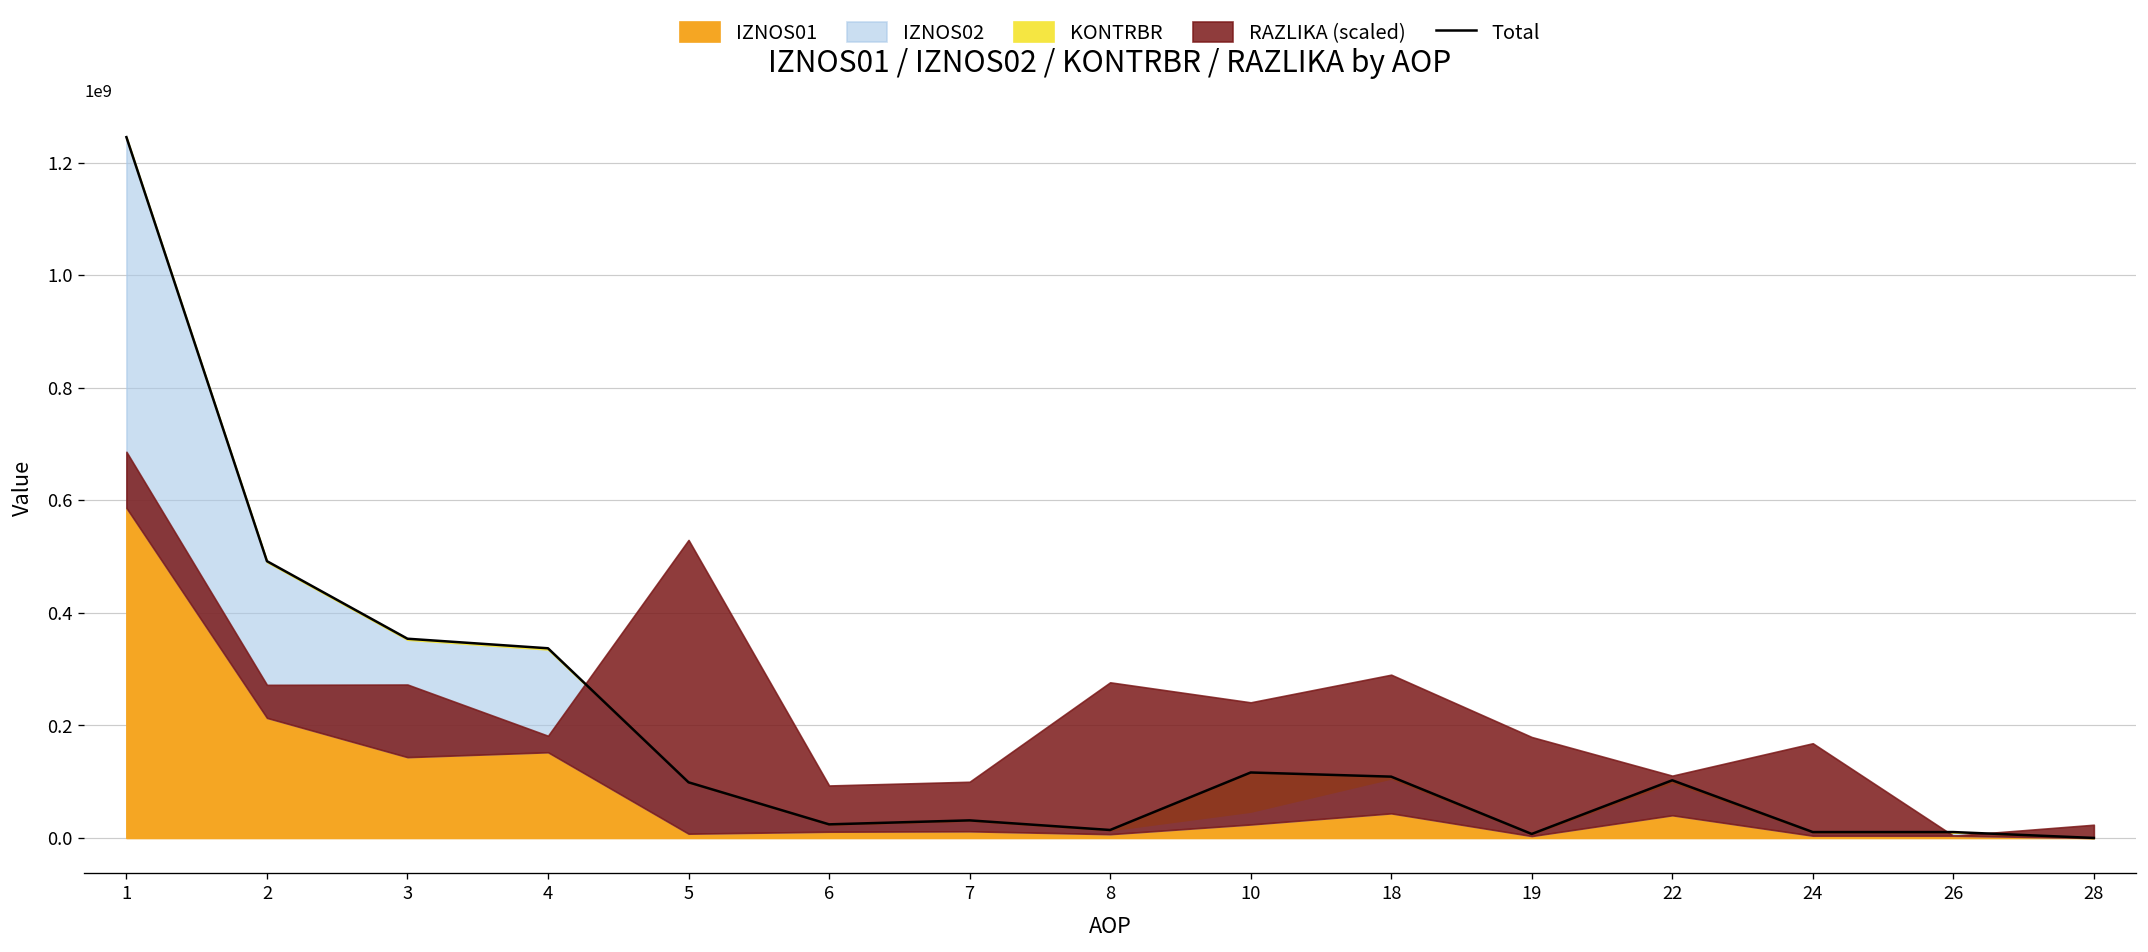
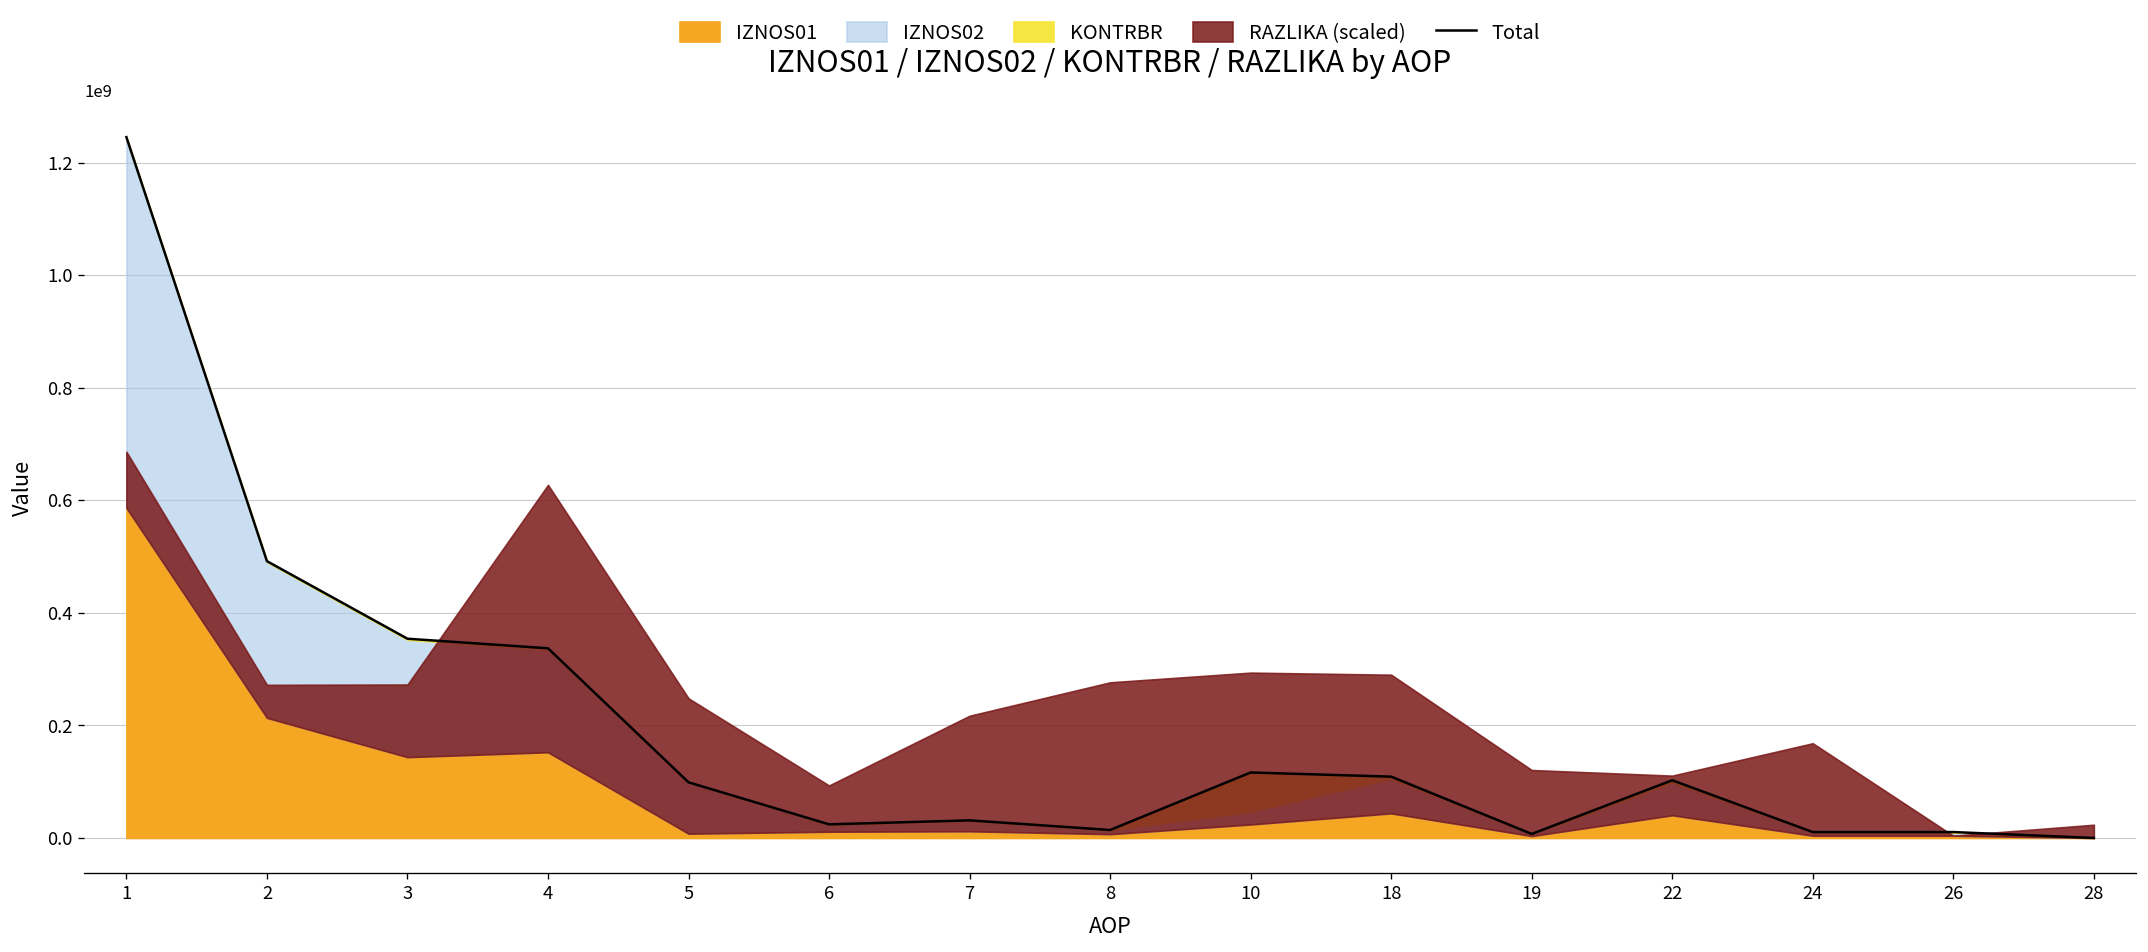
RAZLIKA (scaled), 4: 30000000 -> 480000000
RAZLIKA (scaled), 5: 520000000 -> 240000000
RAZLIKA (scaled), 7: 90000000 -> 210000000
RAZLIKA (scaled), 10: 220000000 -> 270000000
RAZLIKA (scaled), 19: 180000000 -> 120000000
